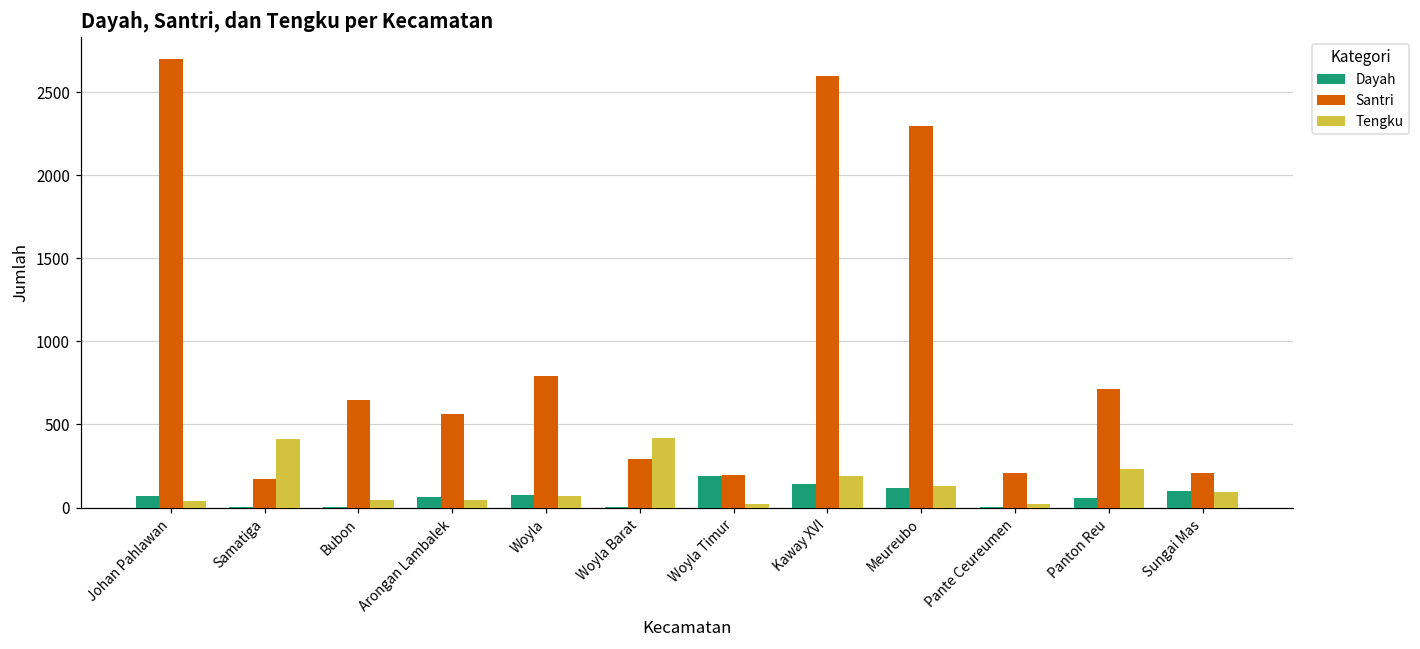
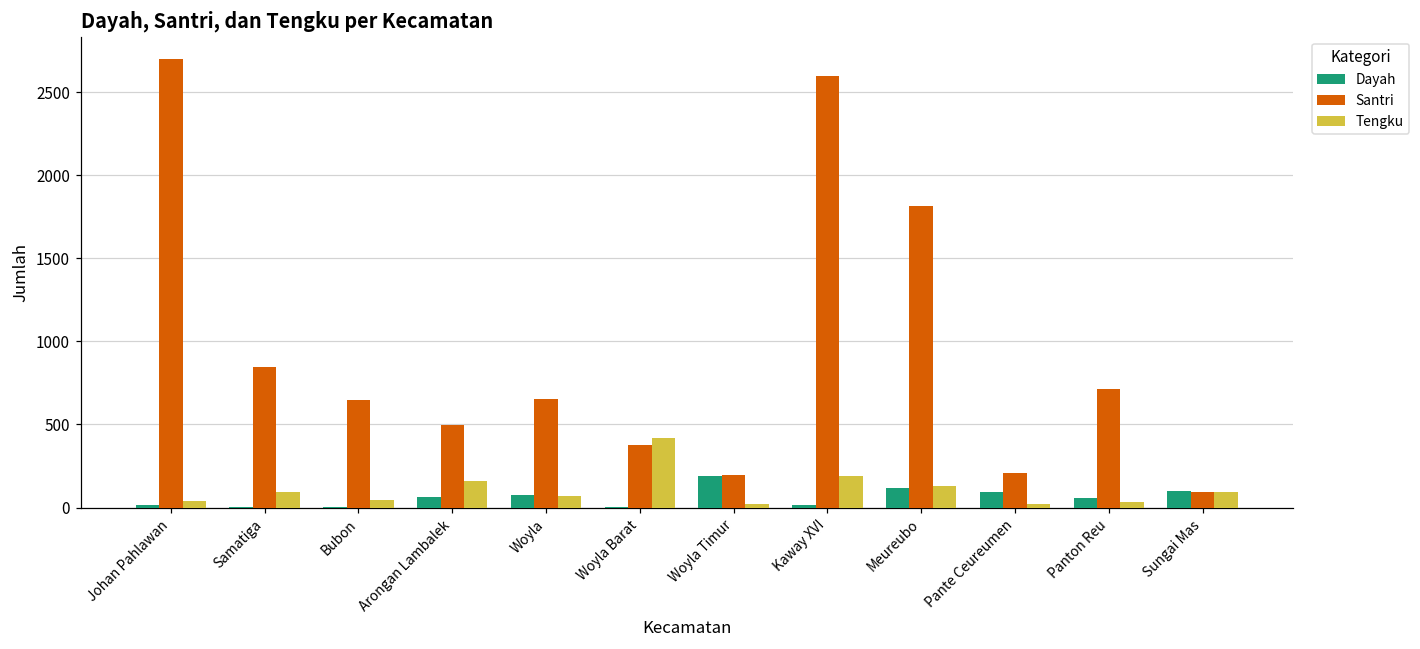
Dayah, Johan Pahlawan: 70 -> 10
Santri, Samatiga: 170 -> 850
Tengku, Samatiga: 410 -> 90
Santri, Arongan Lambalek: 560 -> 500
Tengku, Arongan Lambalek: 40 -> 160
Santri, Woyla: 790 -> 650
Santri, Woyla Barat: 290 -> 380
Dayah, Kaway XVI: 140 -> 10
Santri, Meureubo: 2300 -> 1820
Dayah, Pante Ceureumen: 0 -> 100
Tengku, Panton Reu: 230 -> 30
Santri, Sungai Mas: 210 -> 100
